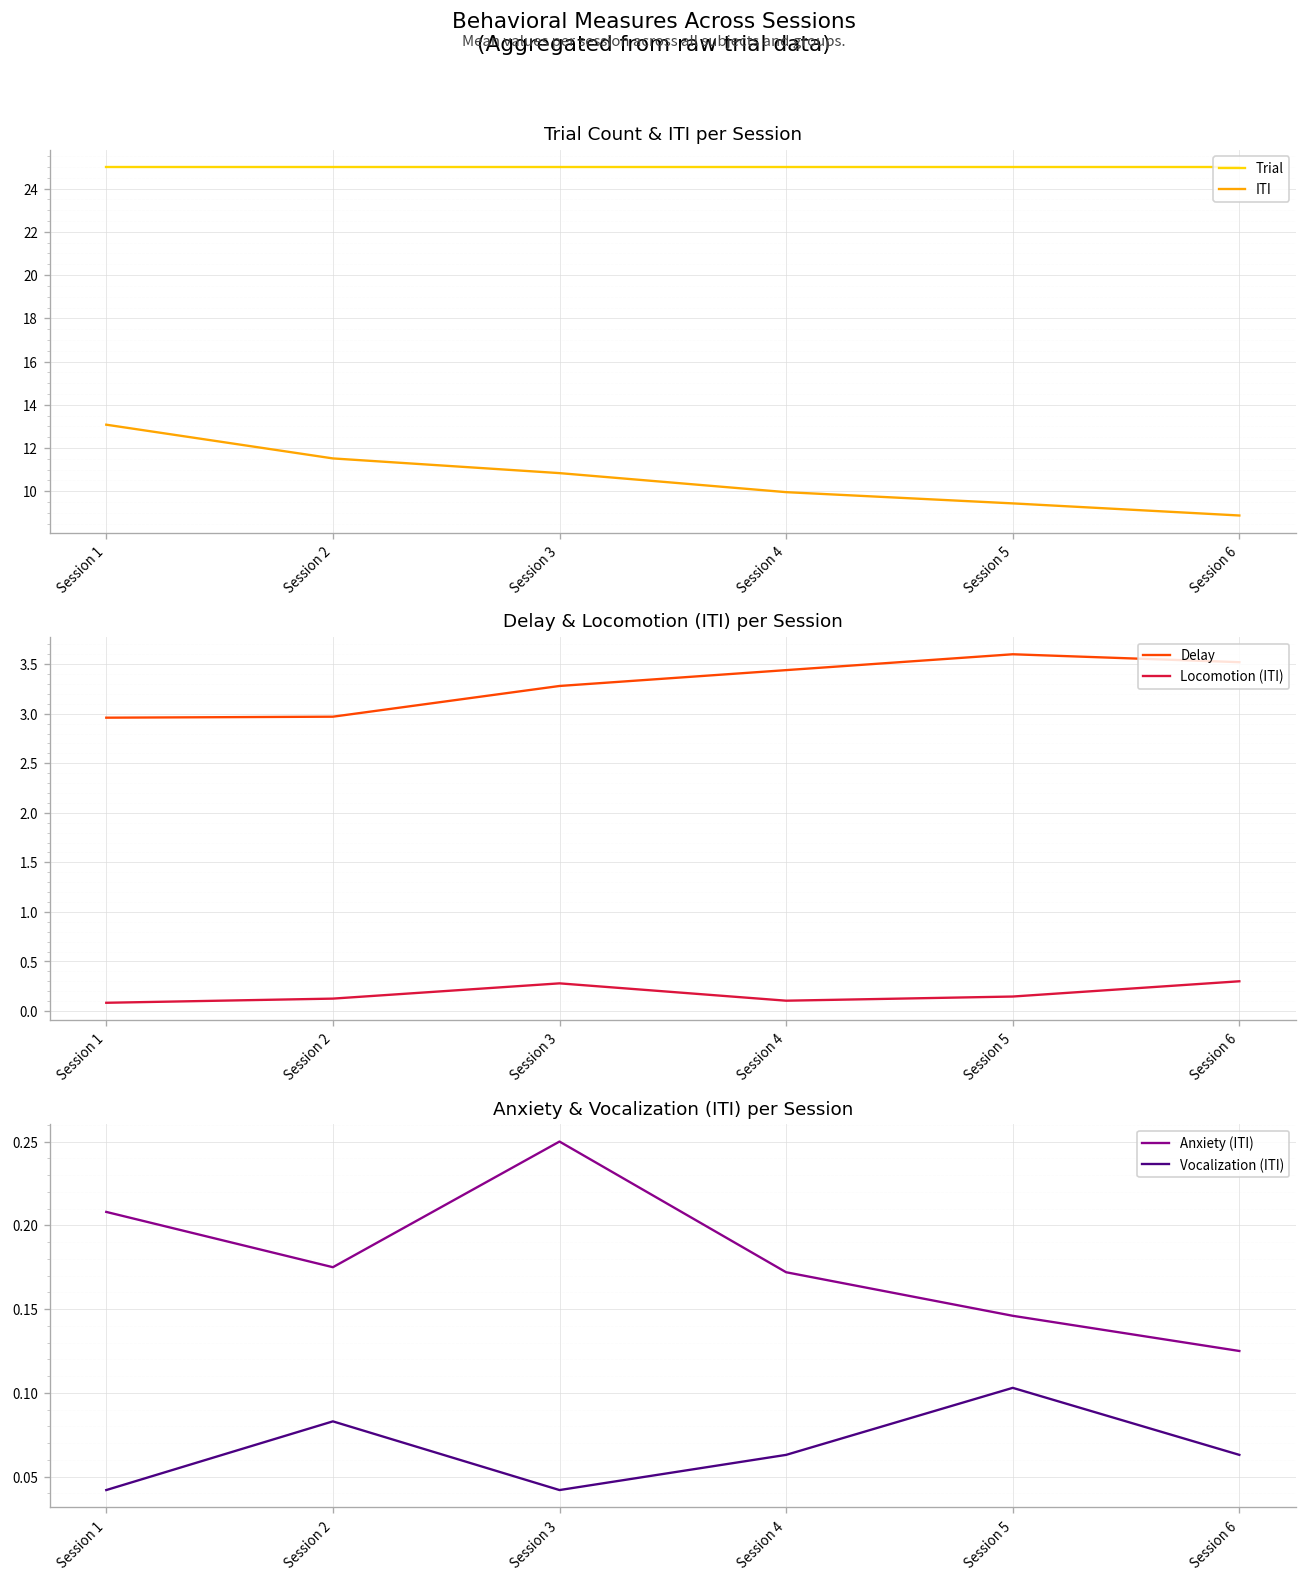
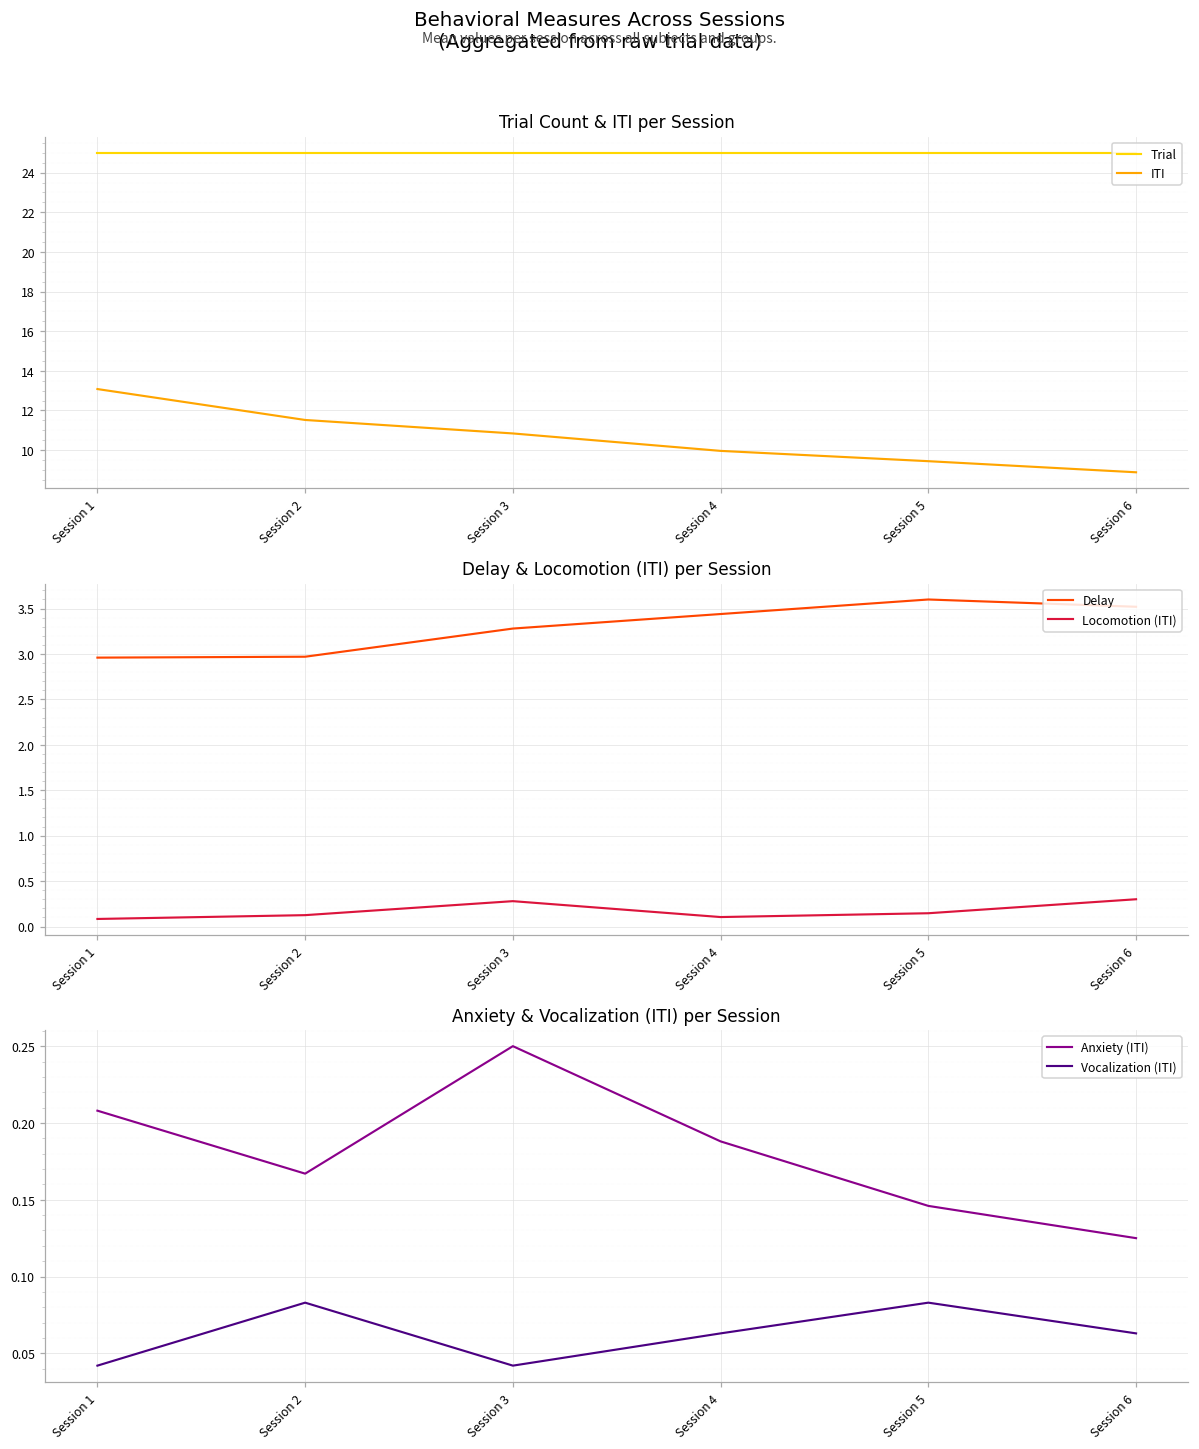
Anxiety & Vocalization (ITI) per Session, Anxiety (ITI), Session 2: 0.175 -> 0.167
Anxiety & Vocalization (ITI) per Session, Anxiety (ITI), Session 4: 0.172 -> 0.188
Anxiety & Vocalization (ITI) per Session, Vocalization (ITI), Session 5: 0.103 -> 0.083
